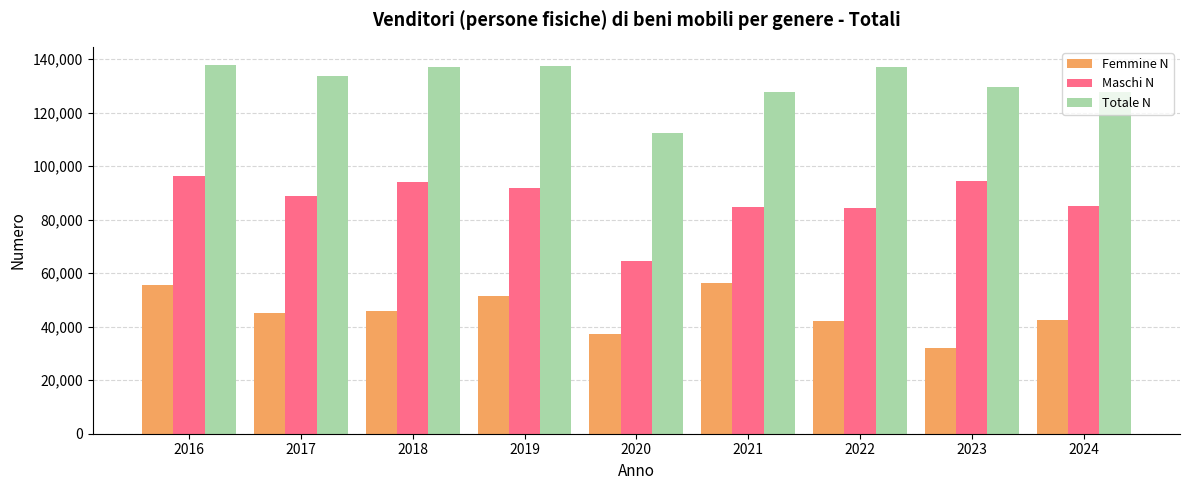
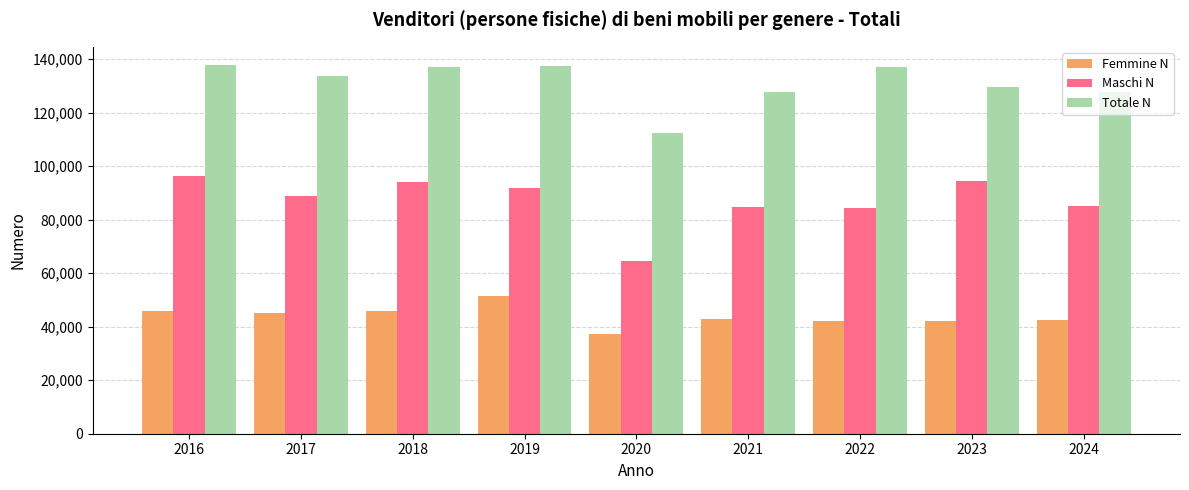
Femmine N, 2016: 56,000 -> 46,000
Femmine N, 2021: 56,000 -> 43,000
Femmine N, 2023: 32,000 -> 42,000
